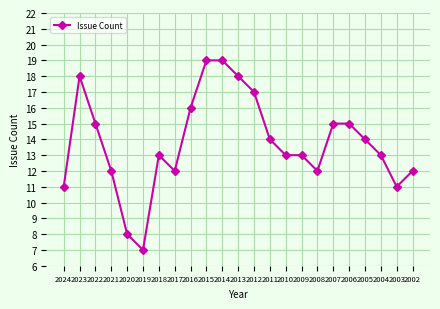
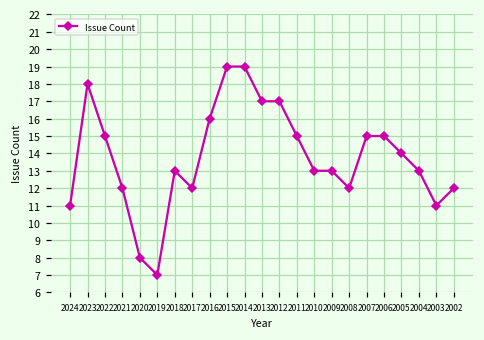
2013: 18 -> 17
2011: 14 -> 15
